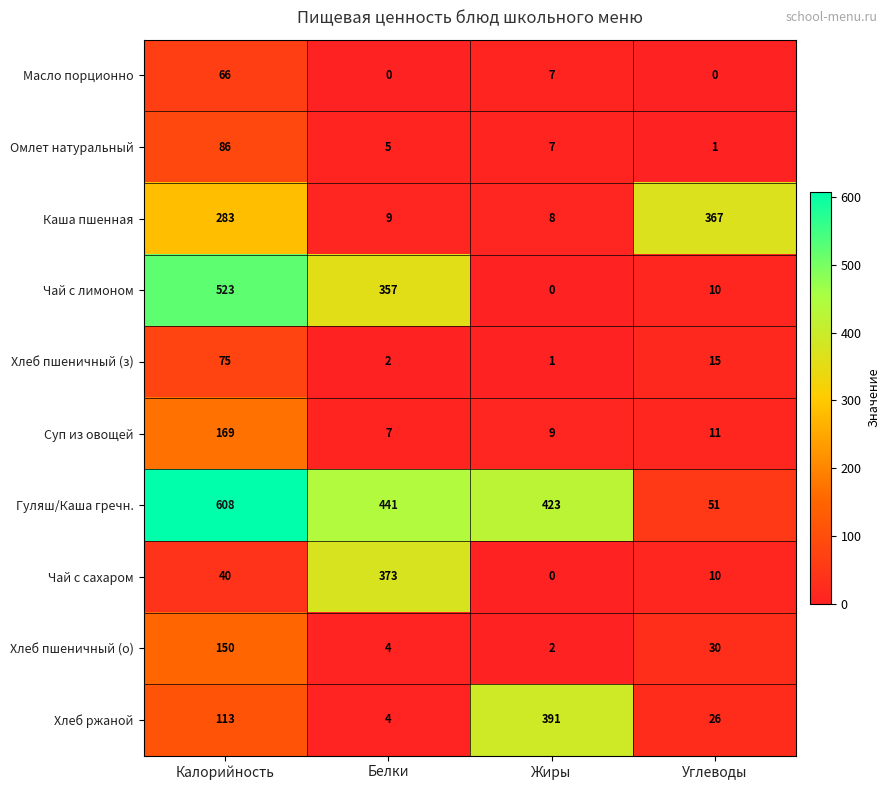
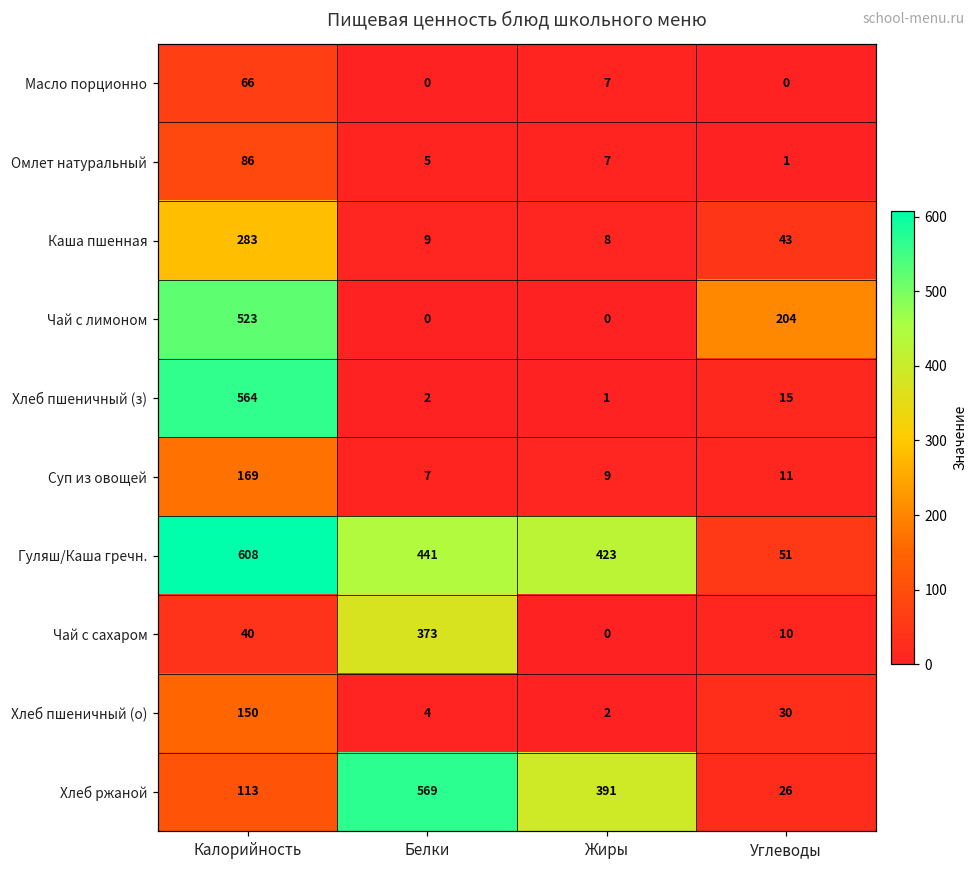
Каша пшенная, Углеводы: 367 -> 43
Чай с лимоном, Белки: 357 -> 0
Чай с лимоном, Углеводы: 10 -> 204
Хлеб пшеничный (з), Калорийность: 75 -> 564
Хлеб ржаной, Белки: 4 -> 569
